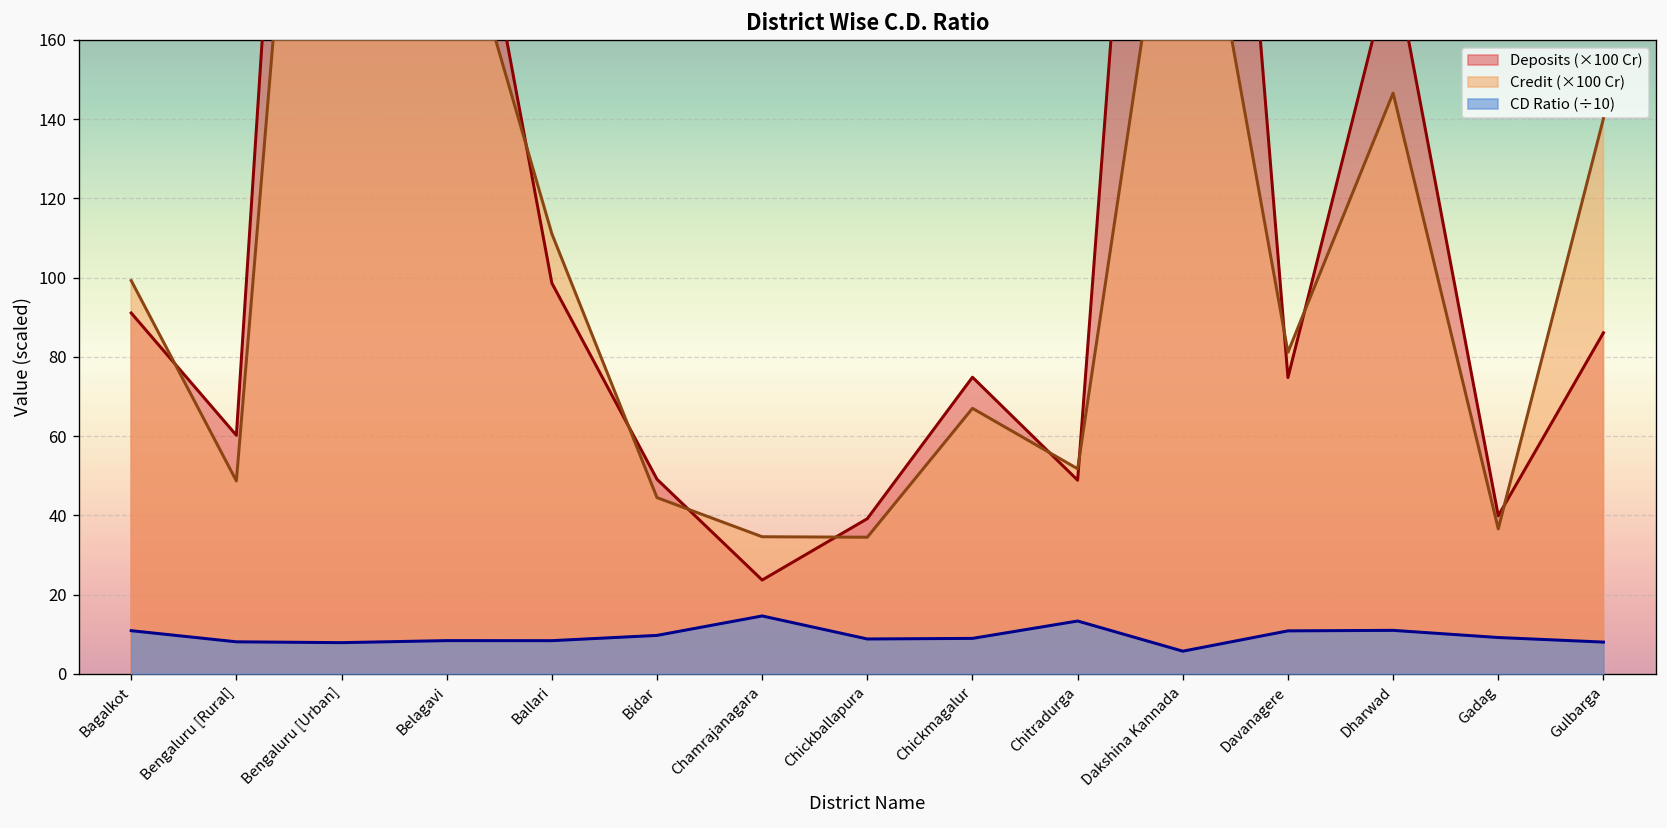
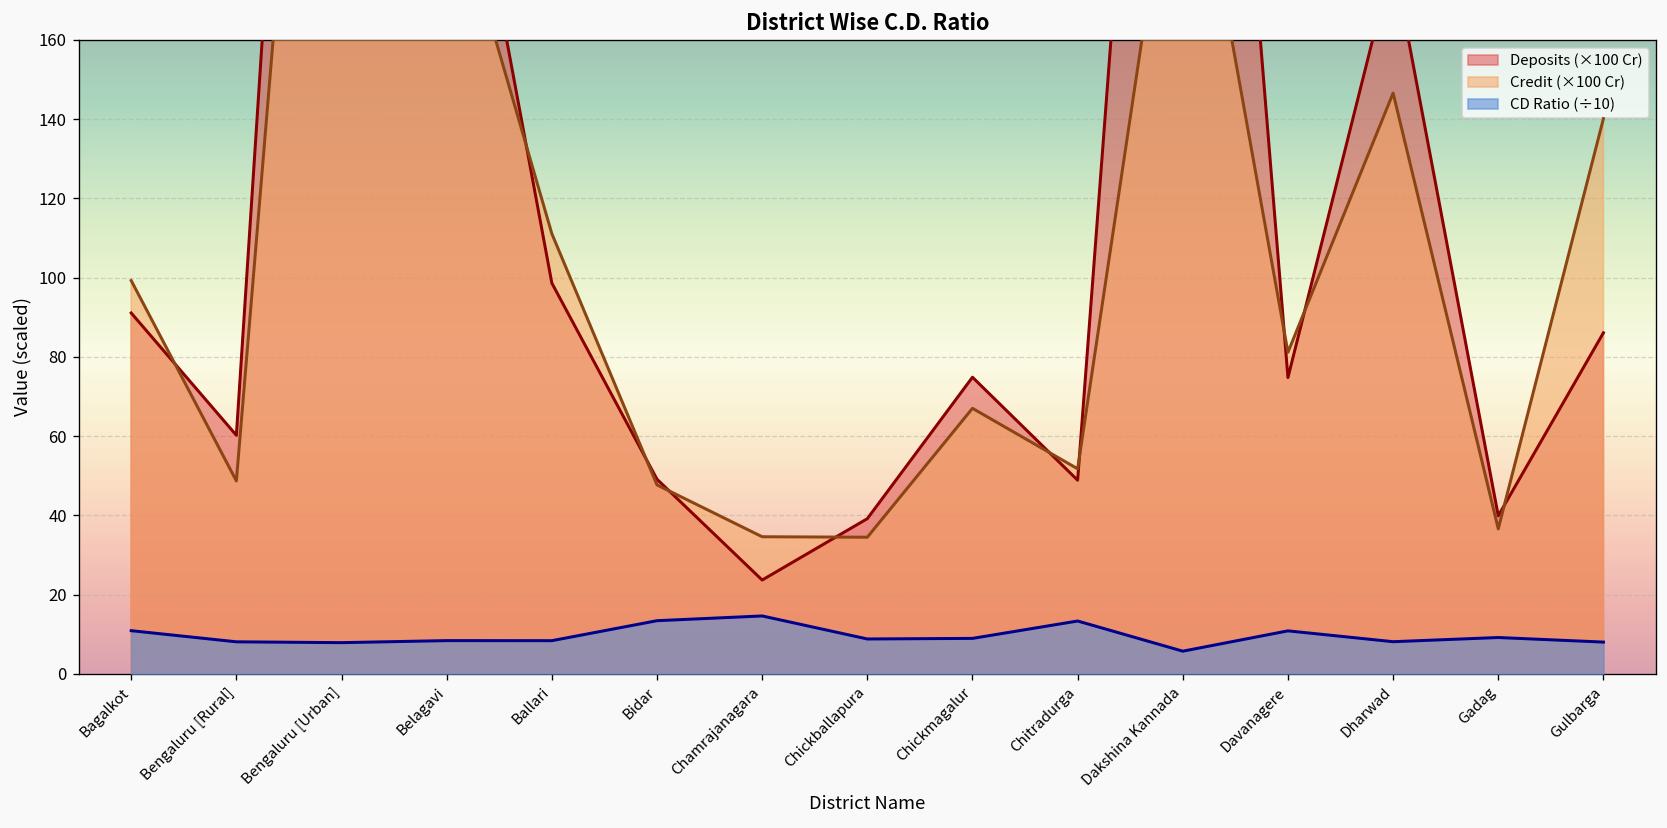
Credit (×100 Cr), Bidar: 44 -> 48
CD Ratio (÷10), Bidar: 10 -> 13
CD Ratio (÷10), Dharwad: 11 -> 8
